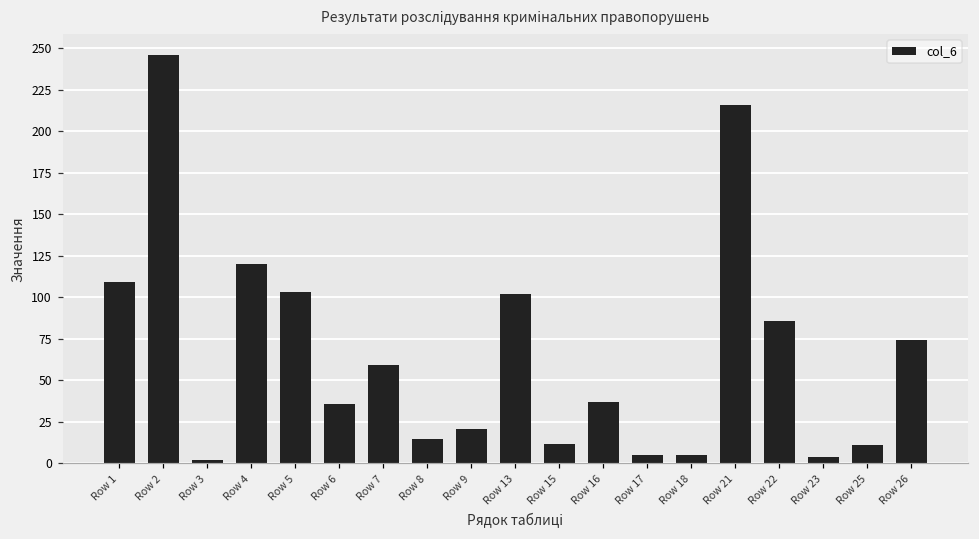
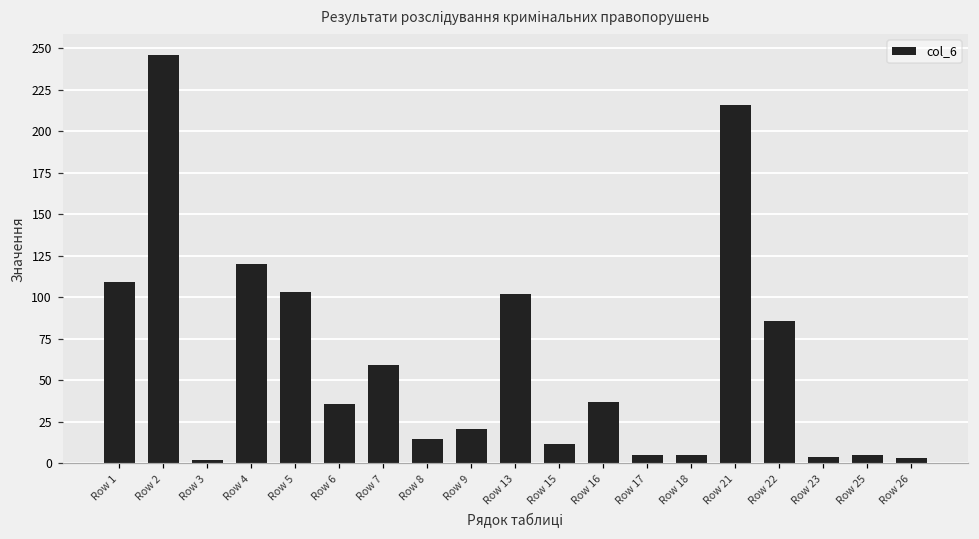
Row 25: 11 -> 5
Row 26: 74 -> 3
